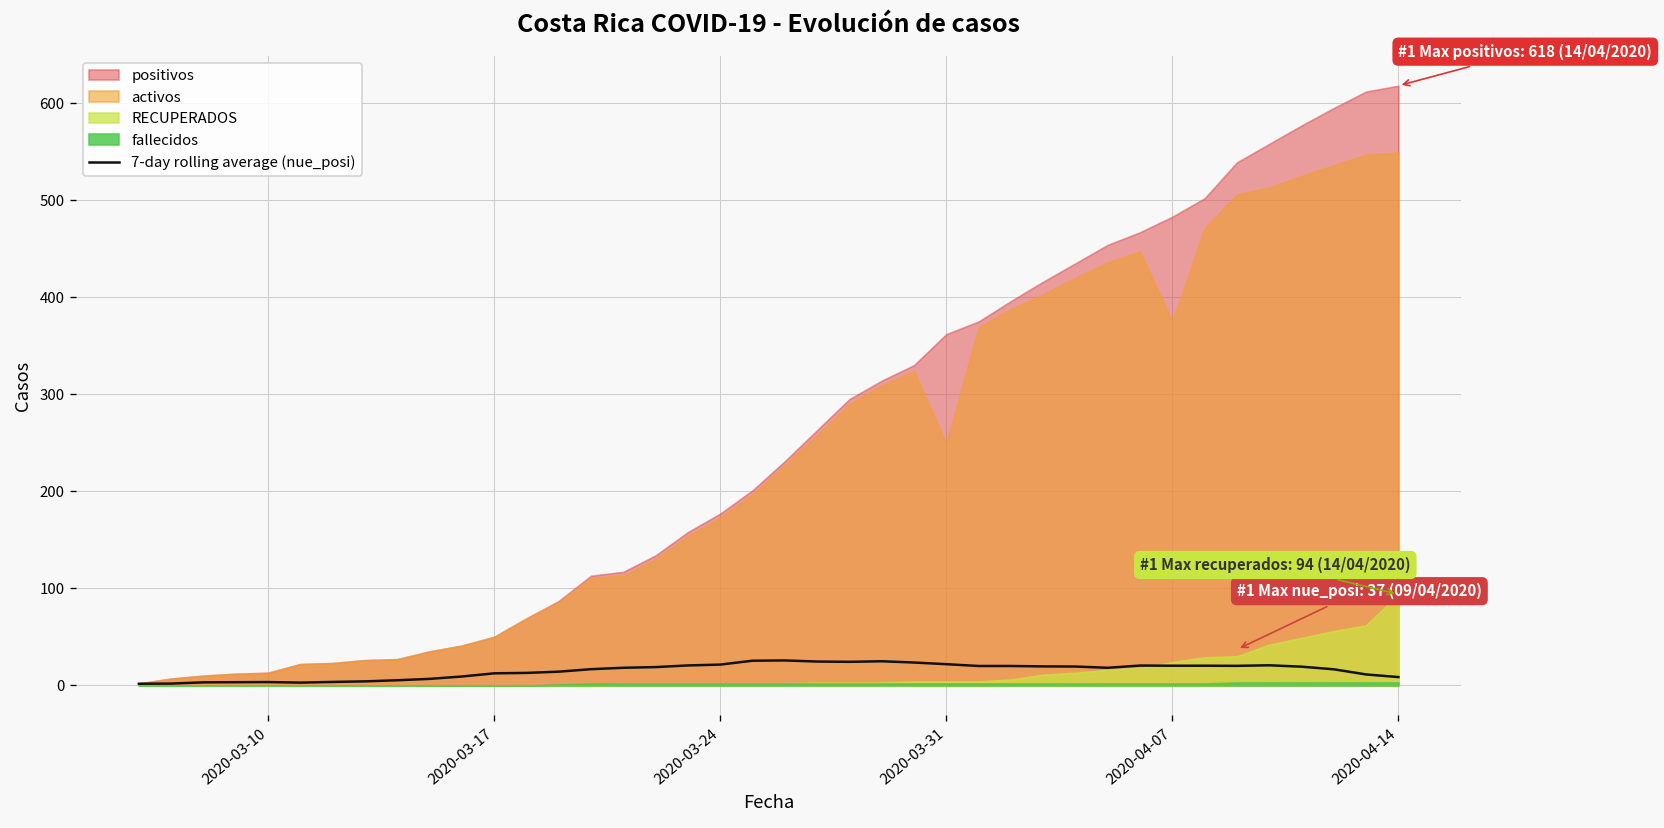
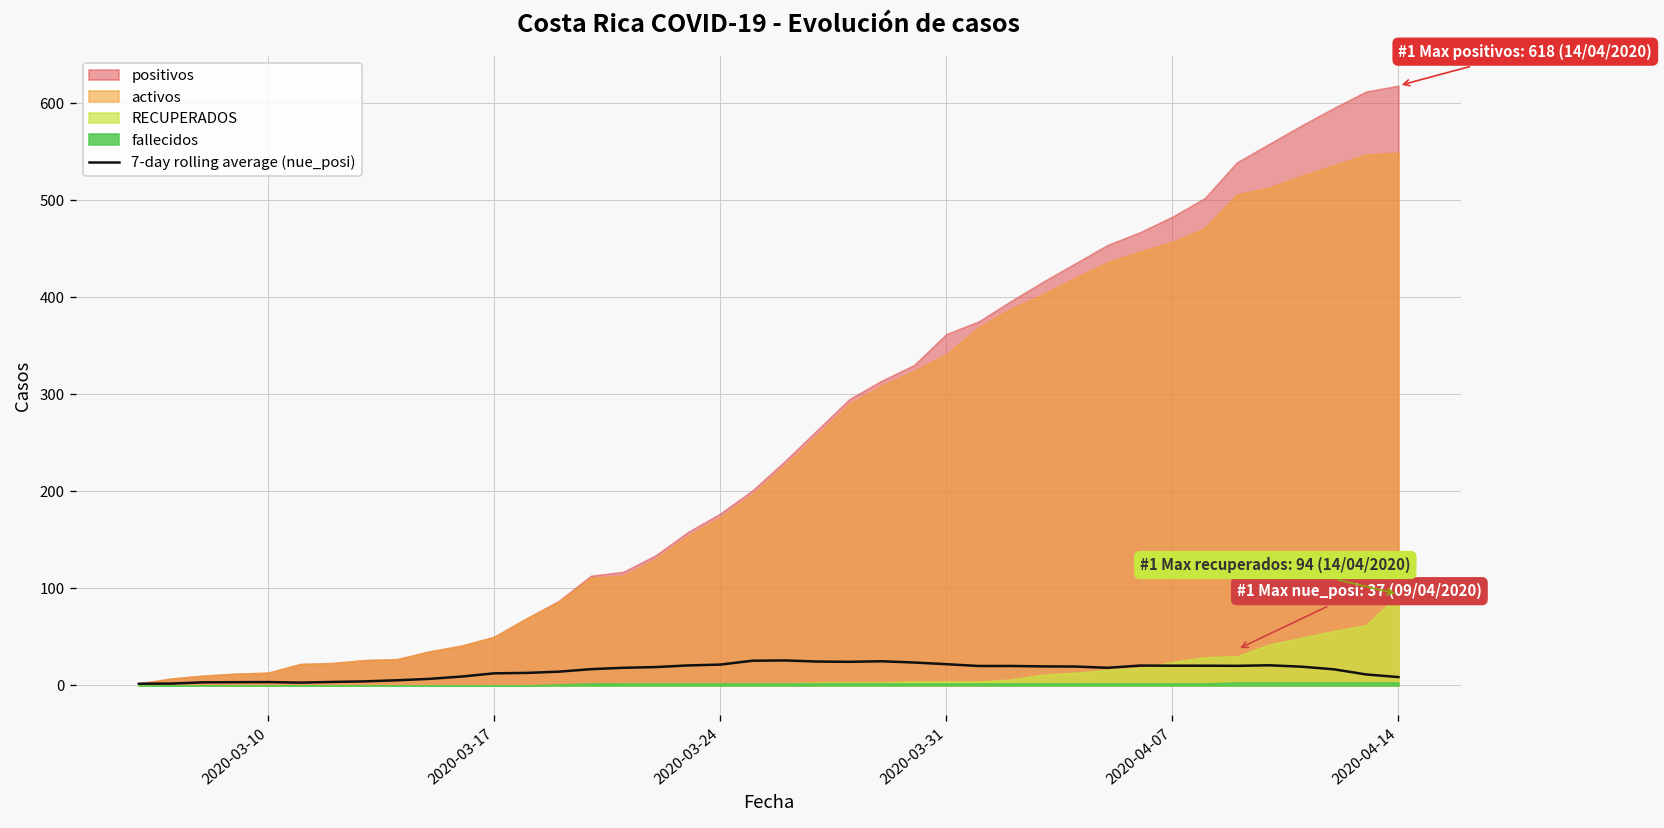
activos, 2020-03-31: 250 -> 340
activos, 2020-04-07: 380 -> 460
